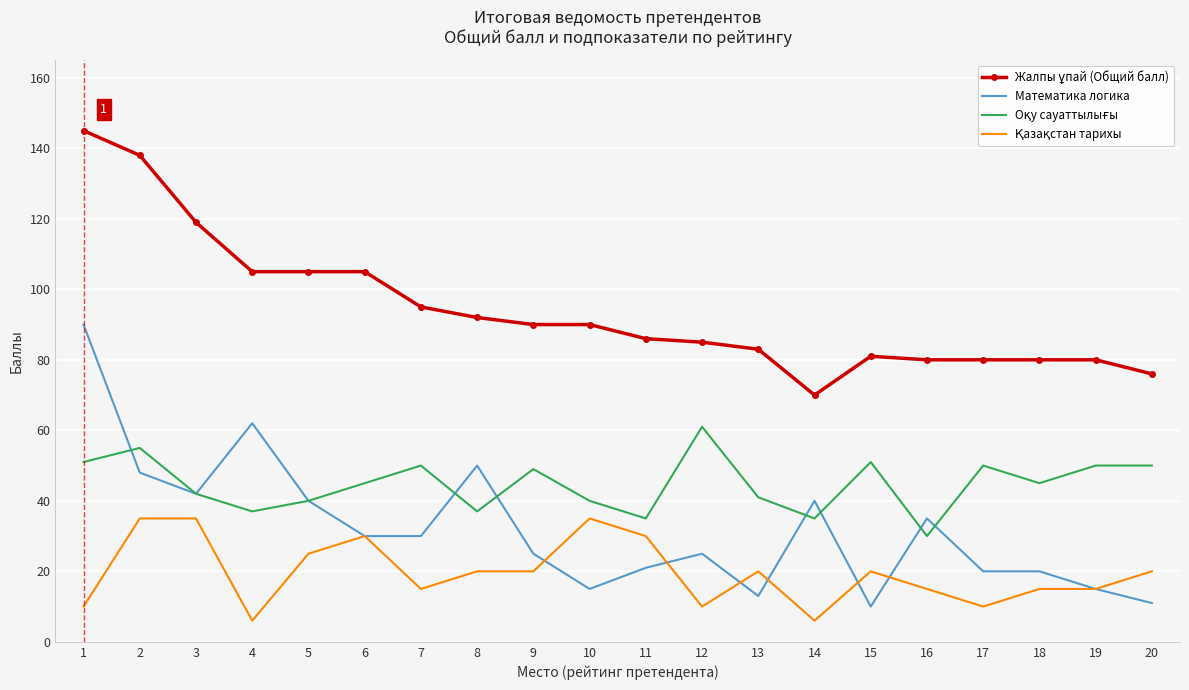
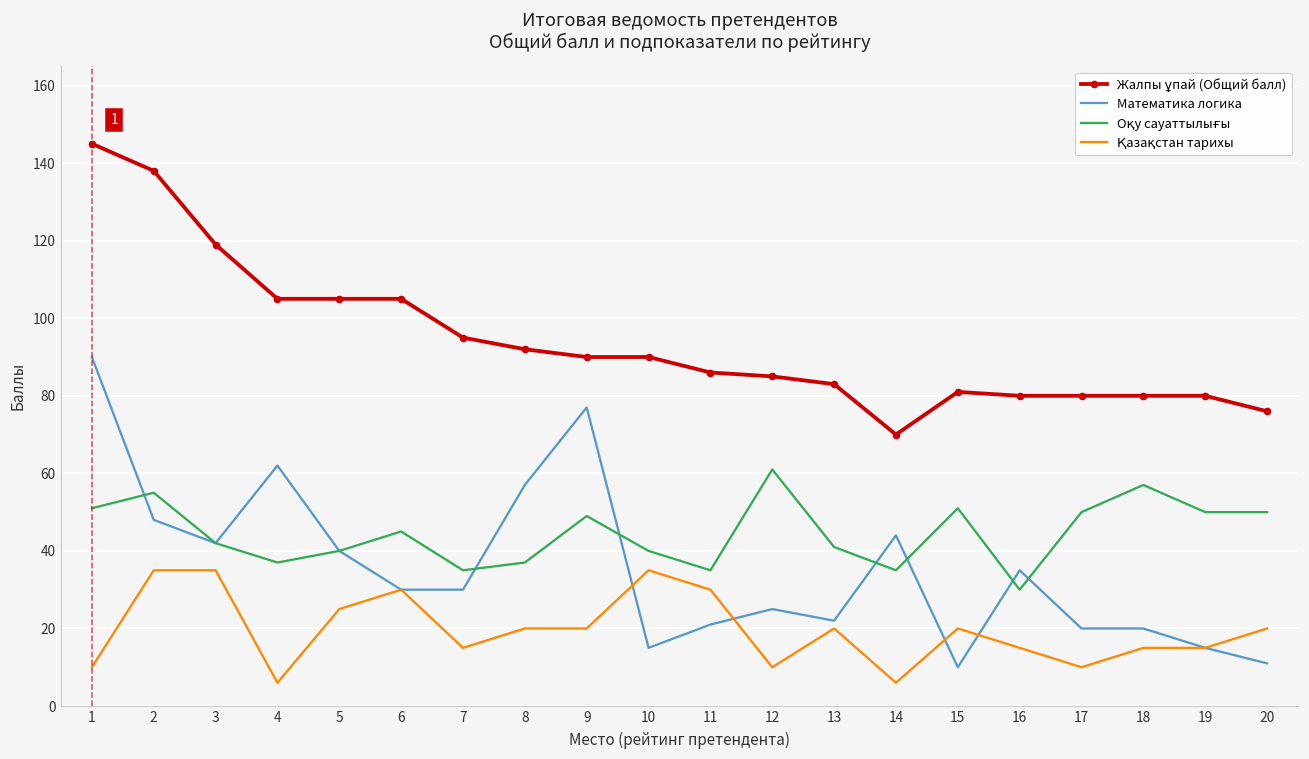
Оқу сауаттылығы, 7: 50 -> 35
Математика логика, 8: 50 -> 57
Математика логика, 9: 25 -> 77
Математика логика, 13: 13 -> 22
Математика логика, 14: 40 -> 44
Оқу сауаттылығы, 18: 45 -> 57
